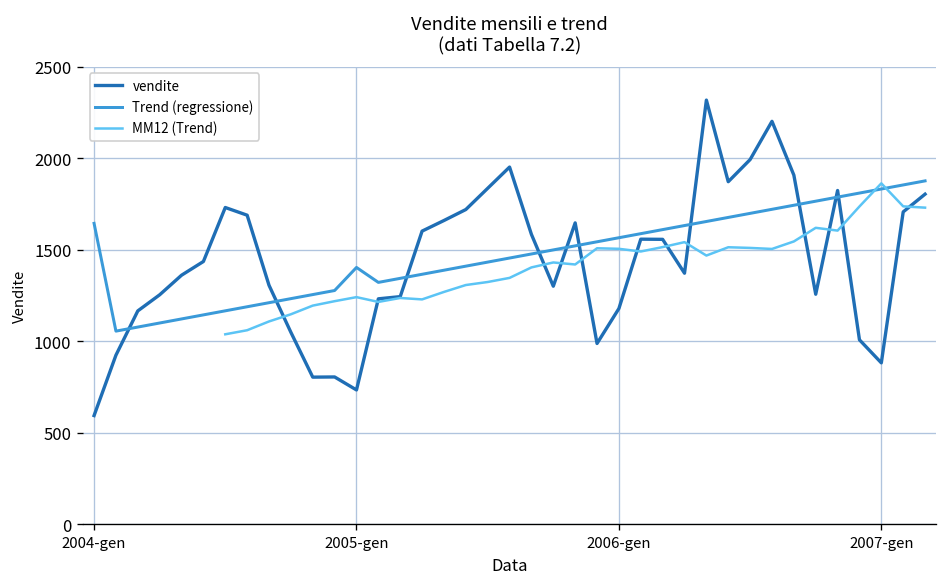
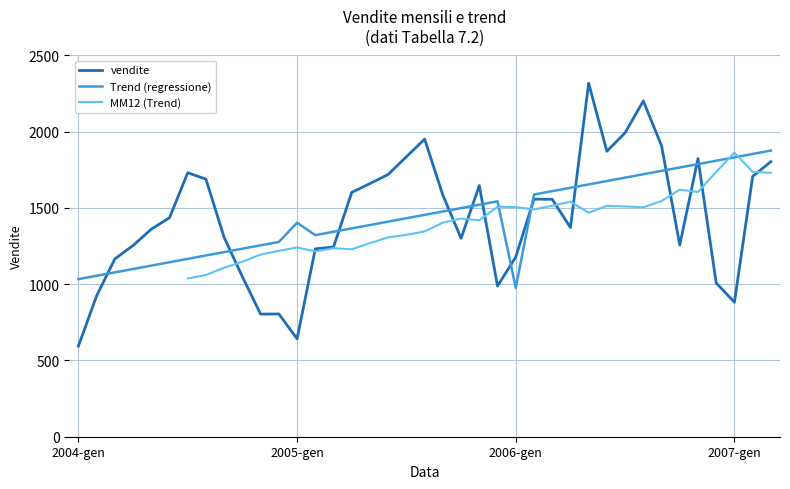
Trend (regressione), 2004-gen: 1640 -> 1030
vendite, 2005-gen: 730 -> 640
Trend (regressione), 2006-gen: 1570 -> 980
